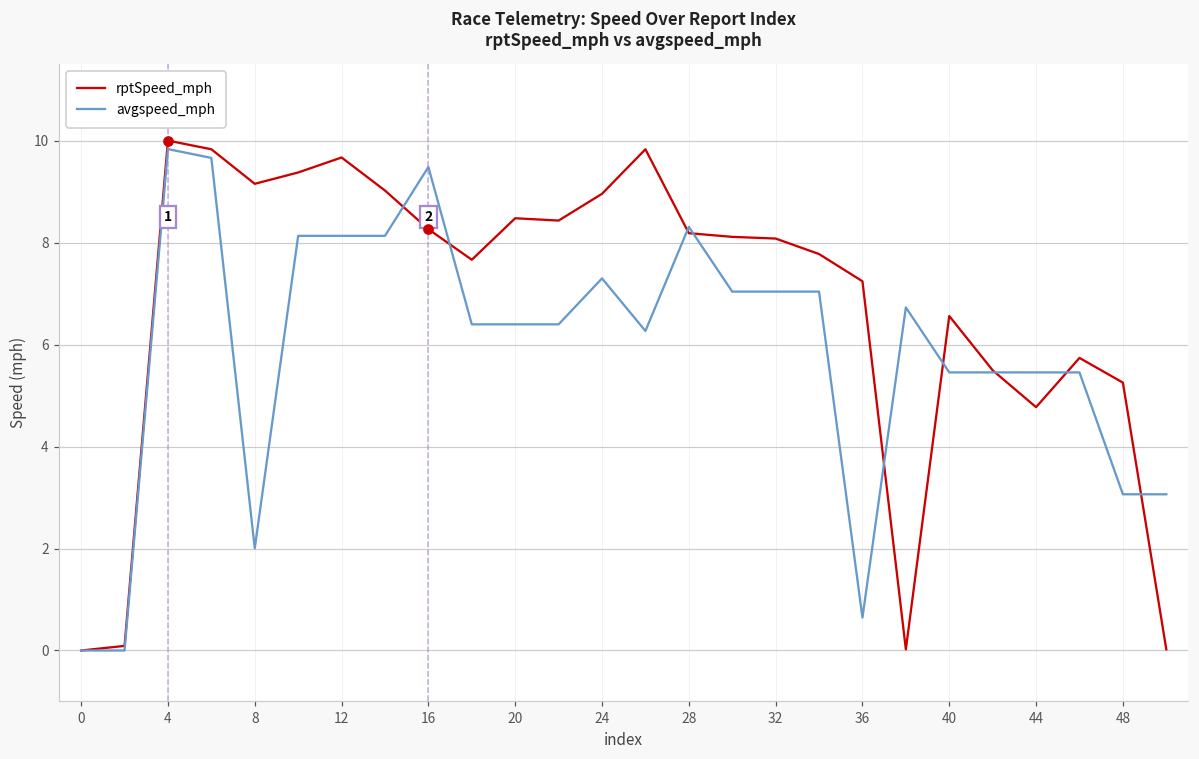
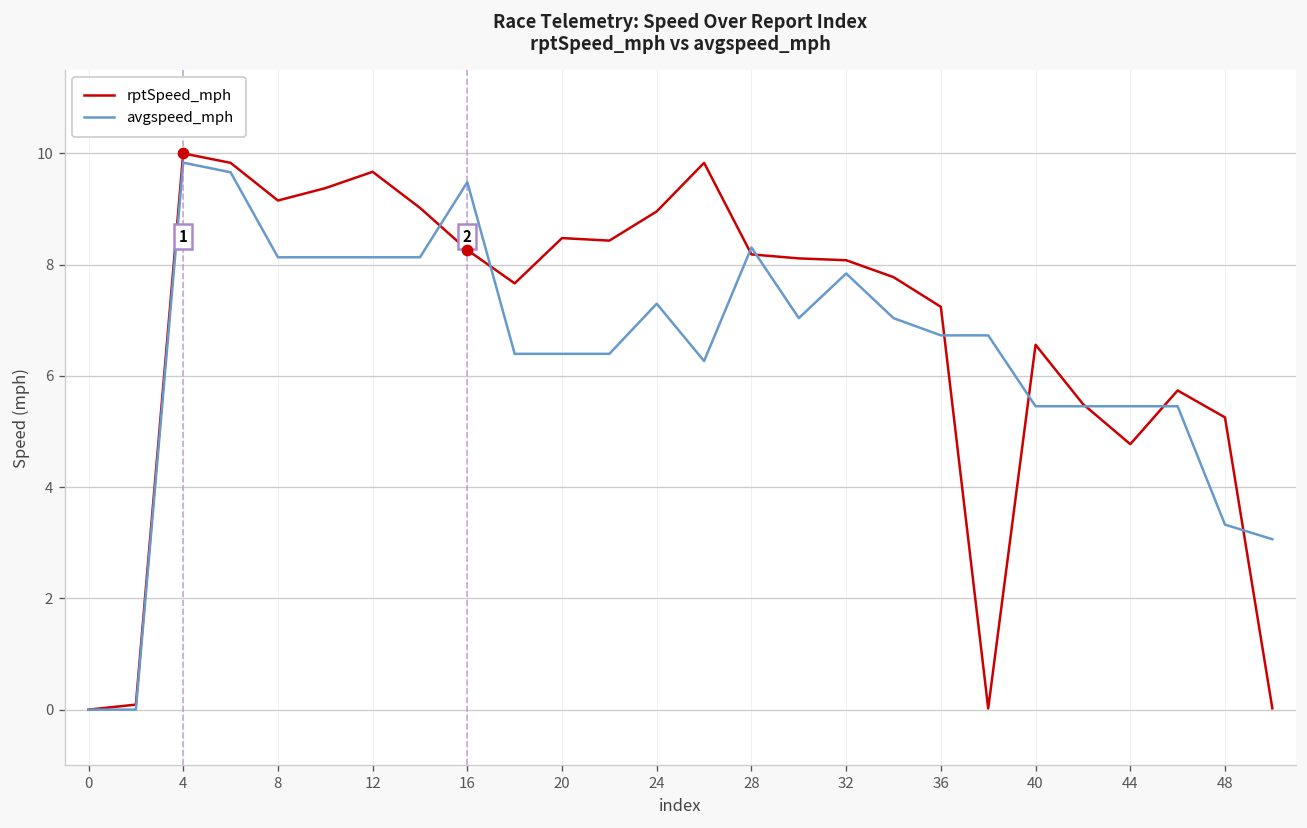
avgspeed_mph, 8: 2.0 -> 8.1
avgspeed_mph, 32: 7.0 -> 7.8
avgspeed_mph, 36: 0.6 -> 6.7
avgspeed_mph, 48: 3.1 -> 3.3
